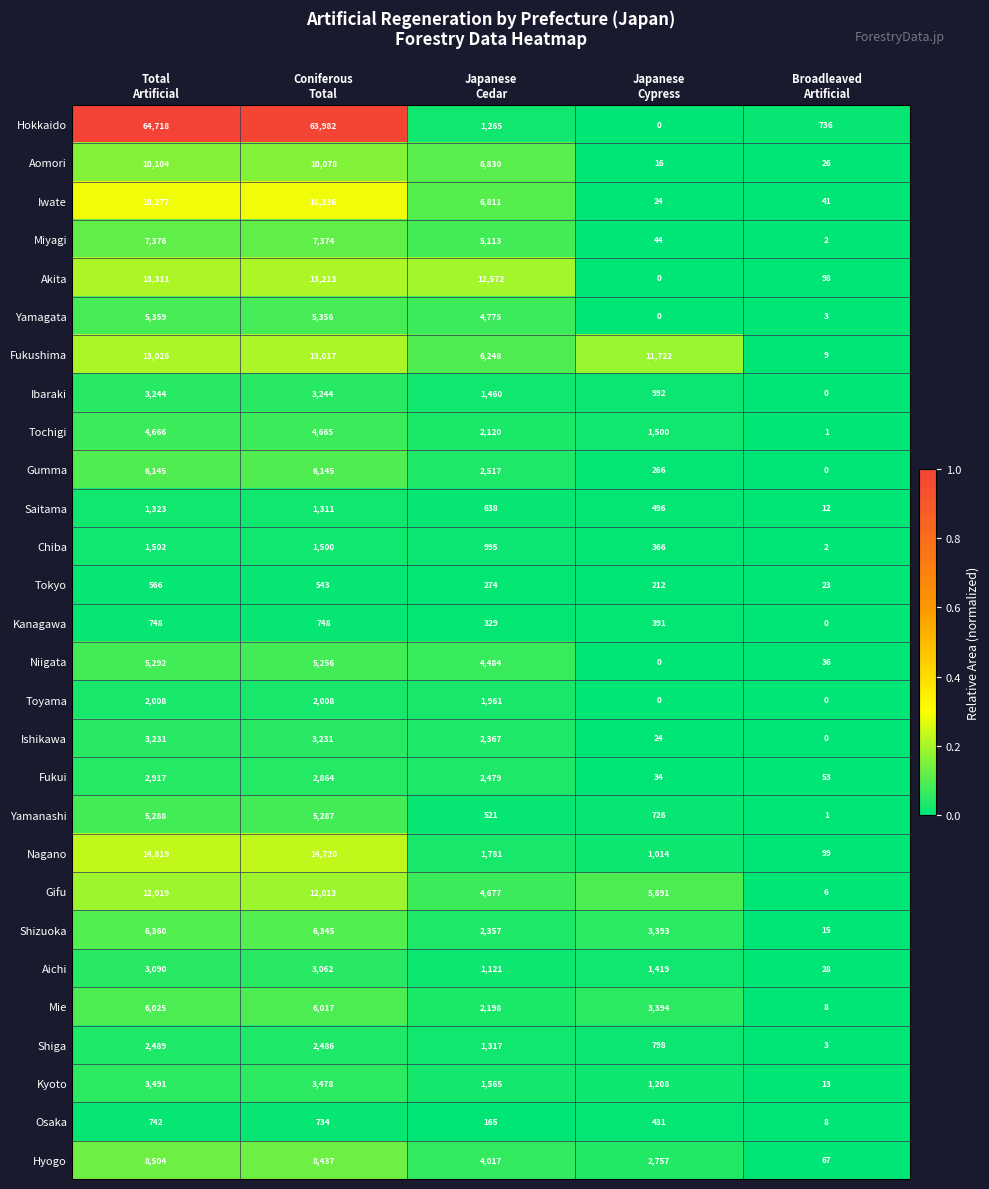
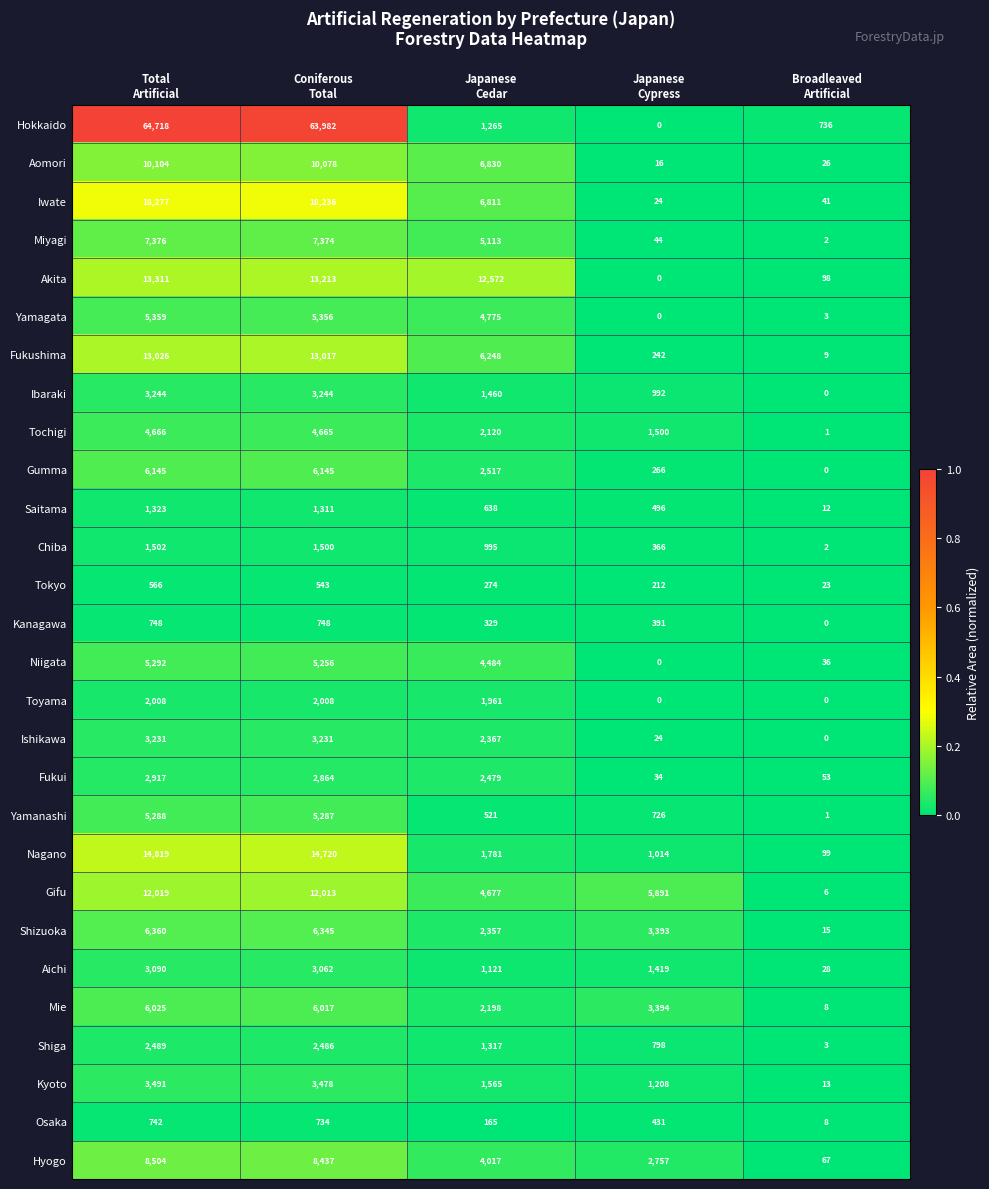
Fukushima, Japanese Cypress: 11,722 -> 242
